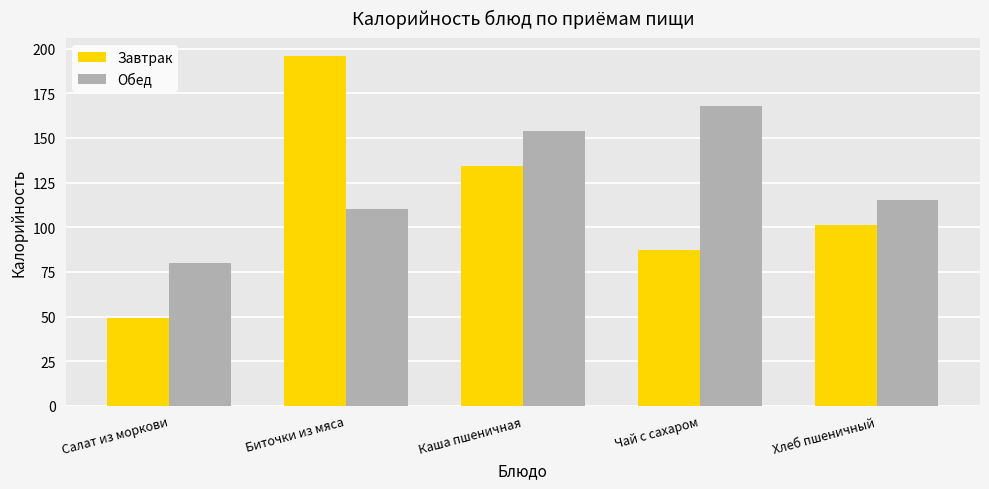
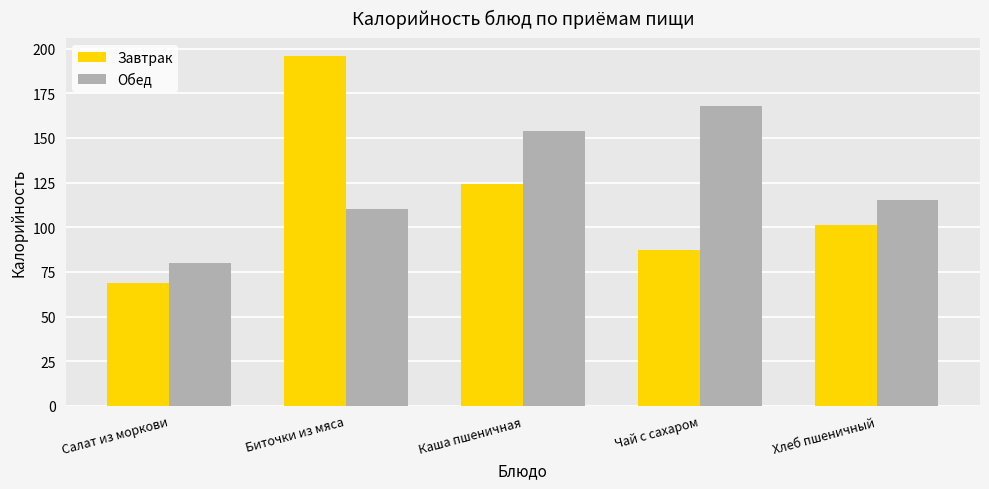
Завтрак, Салат из моркови: 49 -> 69
Завтрак, Каша пшеничная: 134 -> 124
